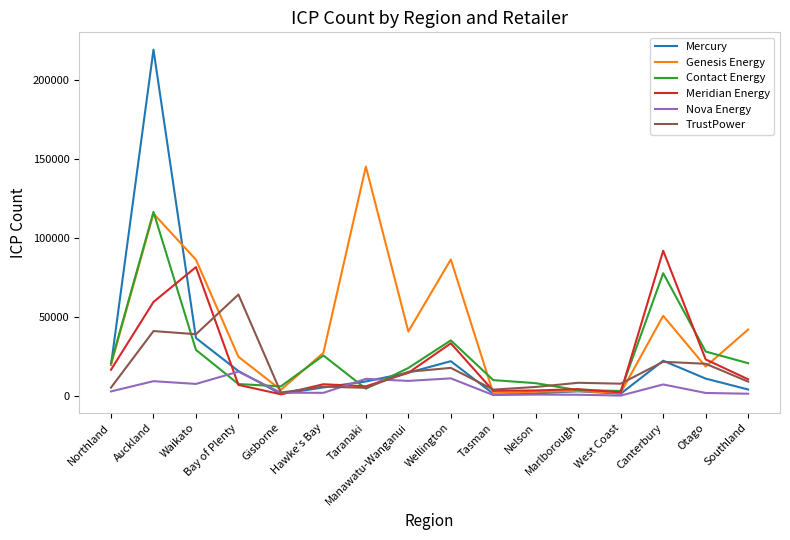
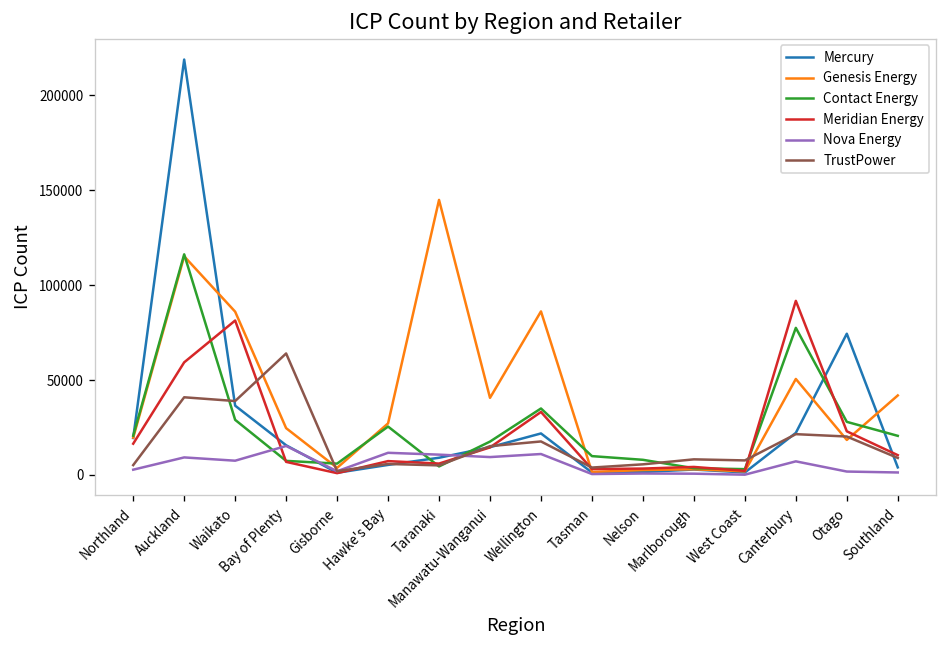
Nova Energy, Hawke's Bay: 2000 -> 12000
Mercury, Otago: 11000 -> 74000
